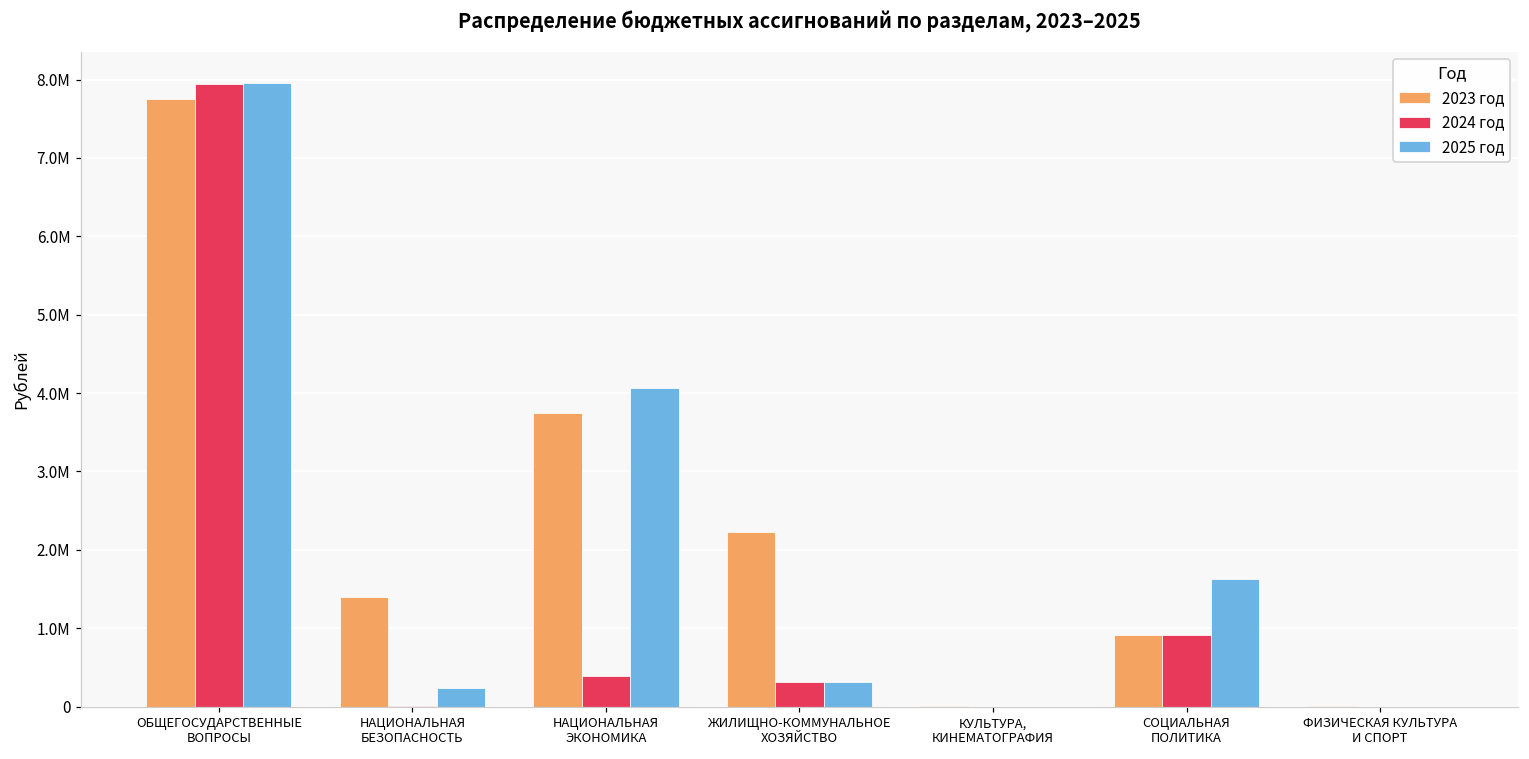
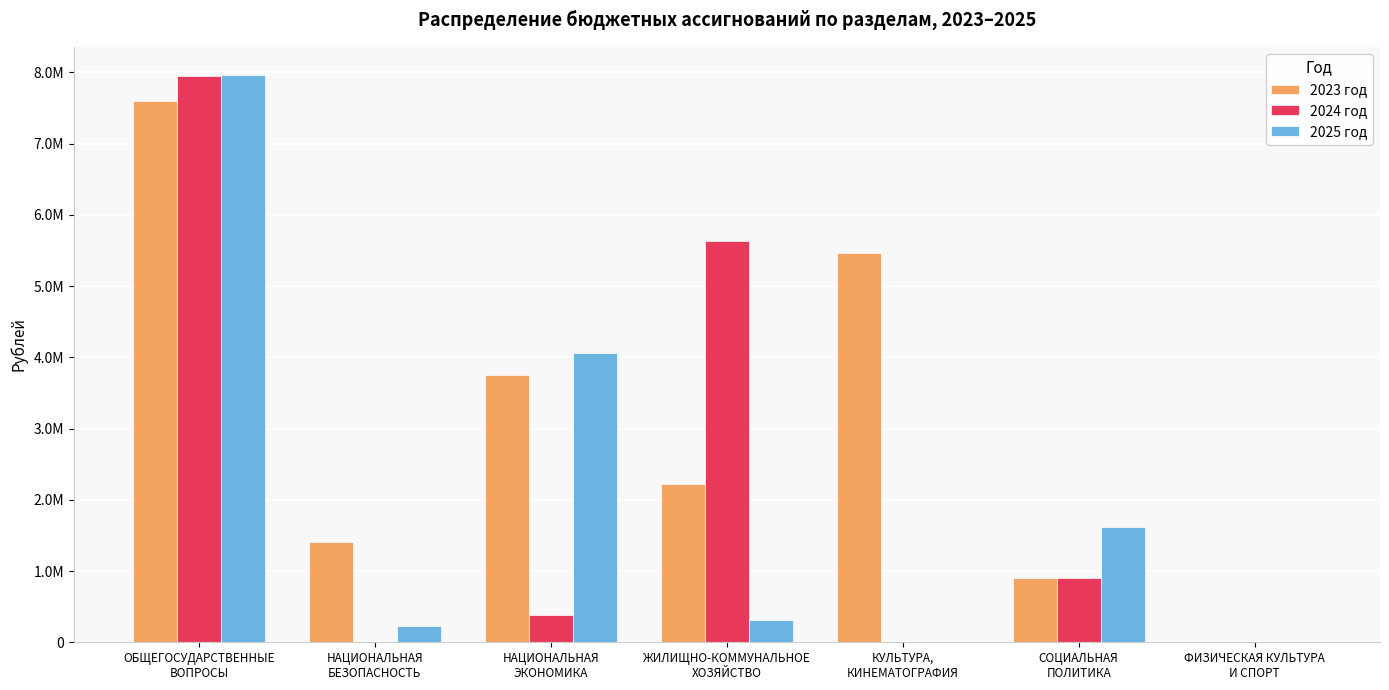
2023 год, ОБЩЕГОСУДАРСТВЕННЫЕ ВОПРОСЫ: 7700000 -> 7600000
2024 год, ЖИЛИЩНО-КОММУНАЛЬНОЕ ХОЗЯЙСТВО: 300000 -> 5600000
2023 год, КУЛЬТУРА, КИНЕМАТОГРАФИЯ: 0 -> 5500000
